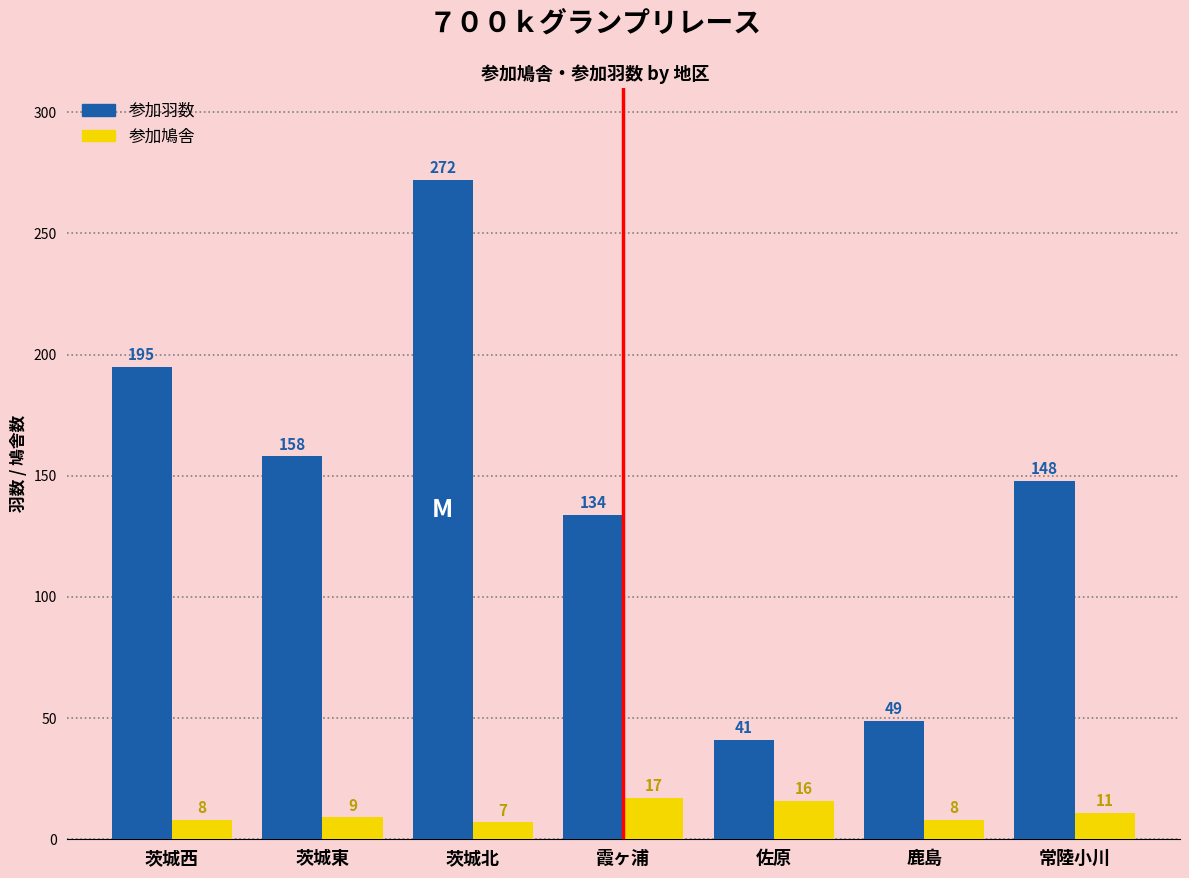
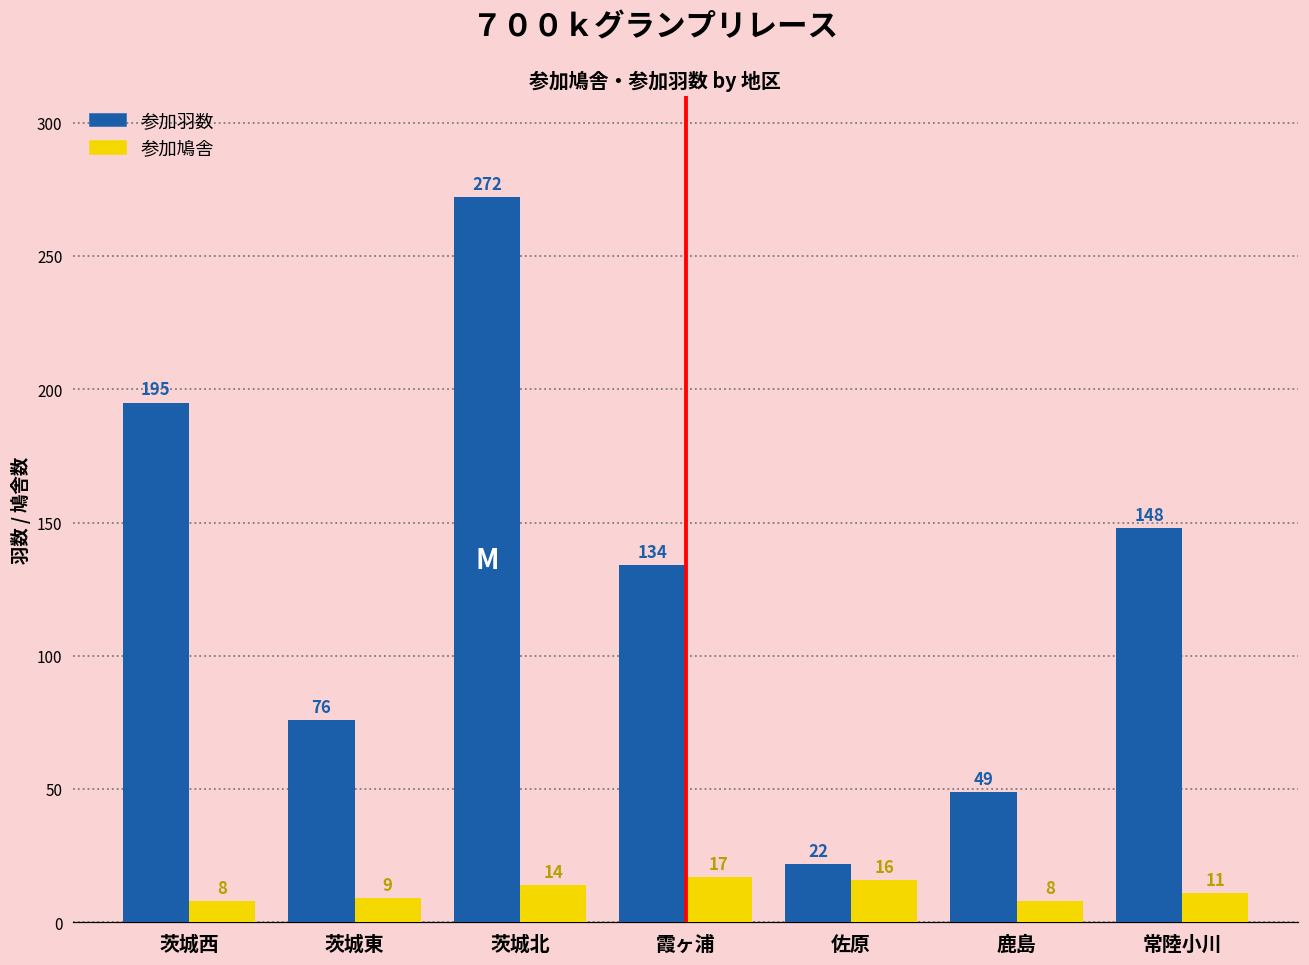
参加羽数, 茨城東: 158 -> 76
参加鳩舎, 茨城北: 7 -> 14
参加羽数, 佐原: 41 -> 22
